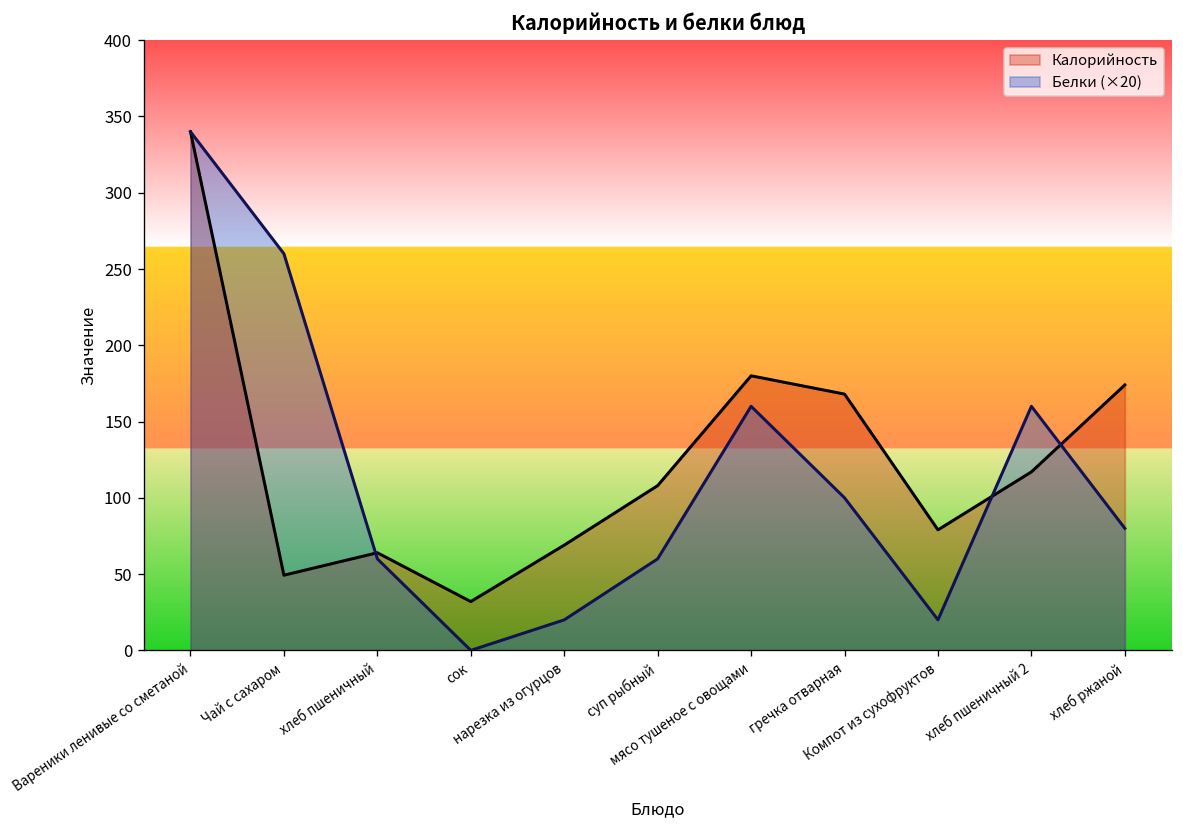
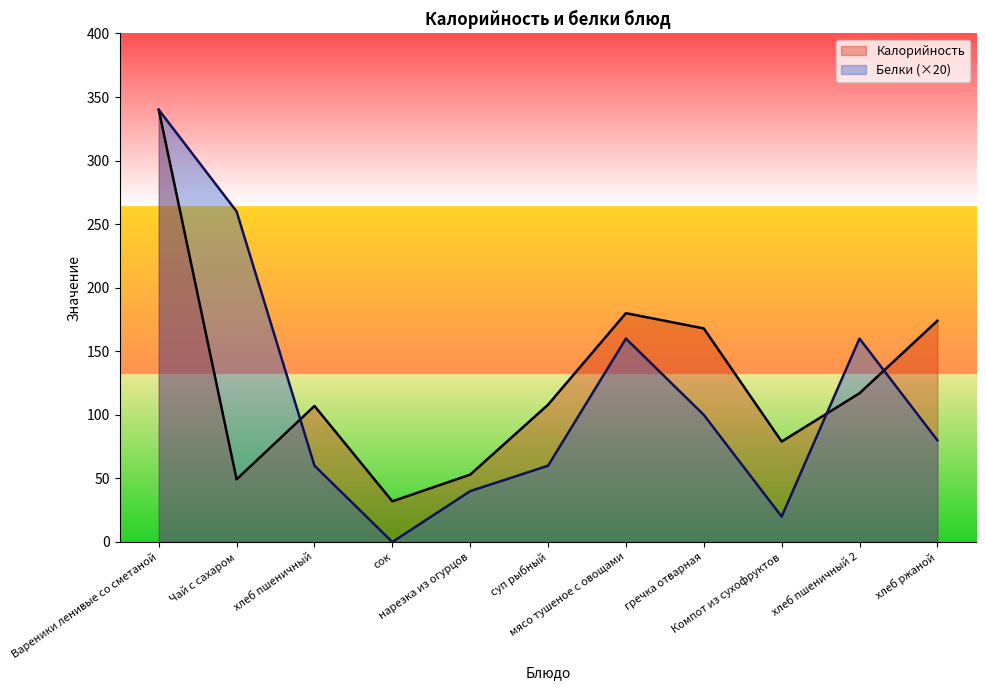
Калорийность, хлеб пшеничный: 64 -> 107
Калорийность, нарезка из огурцов: 69 -> 53
Белки (×20), нарезка из огурцов: 20 -> 40
